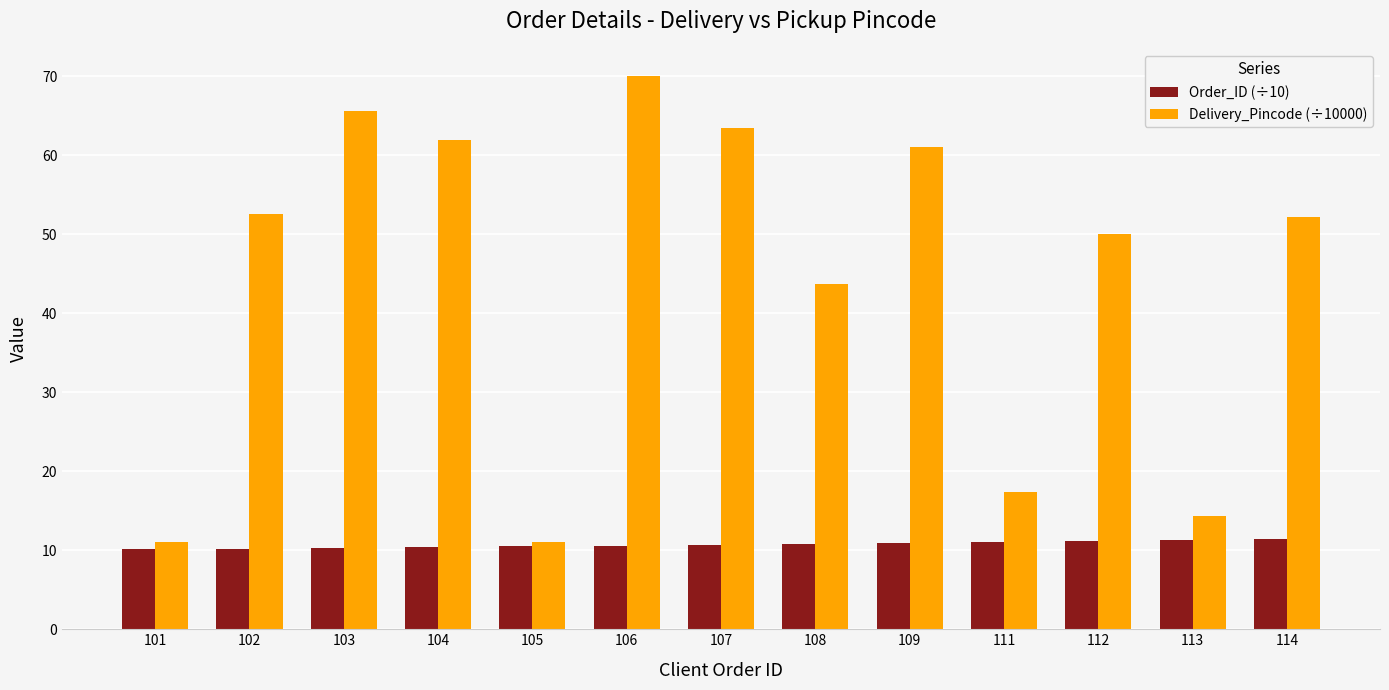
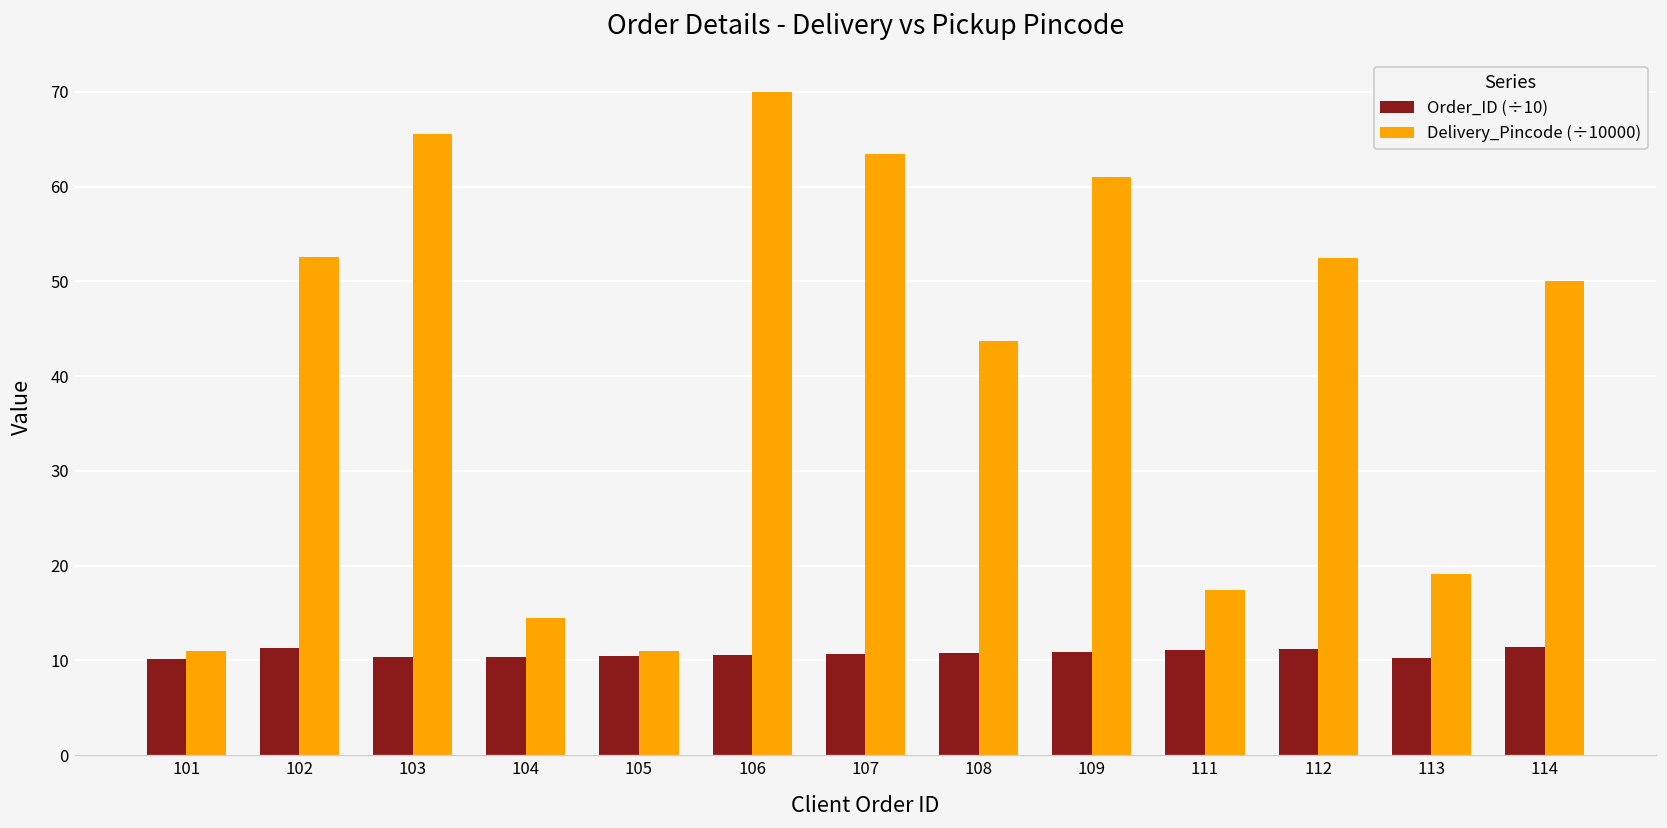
Order_ID (÷10), 102: 10 -> 11
Delivery_Pincode (÷10000), 104: 62 -> 14
Delivery_Pincode (÷10000), 112: 50 -> 52
Order_ID (÷10), 113: 11 -> 10
Delivery_Pincode (÷10000), 113: 14 -> 19
Delivery_Pincode (÷10000), 114: 52 -> 50
